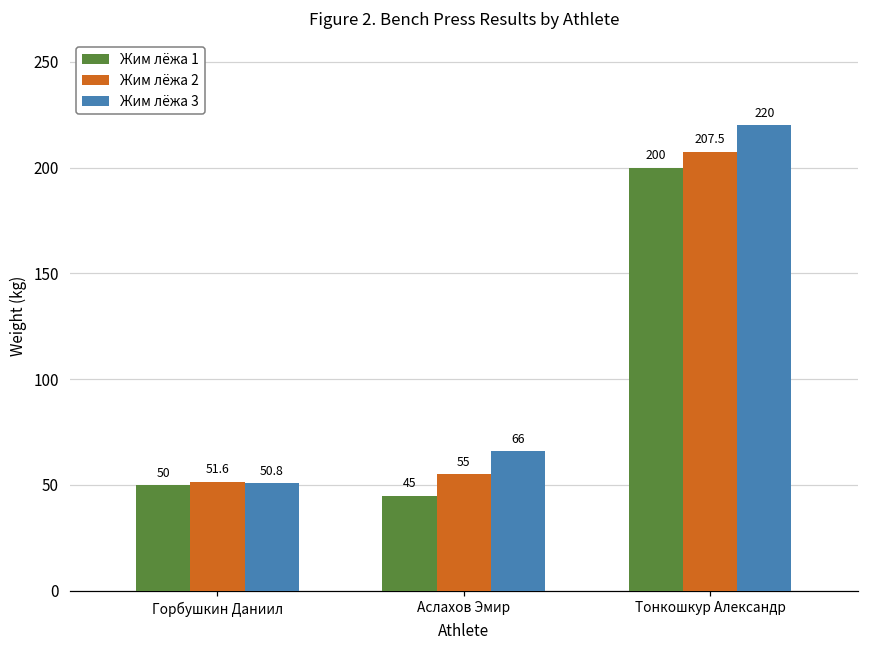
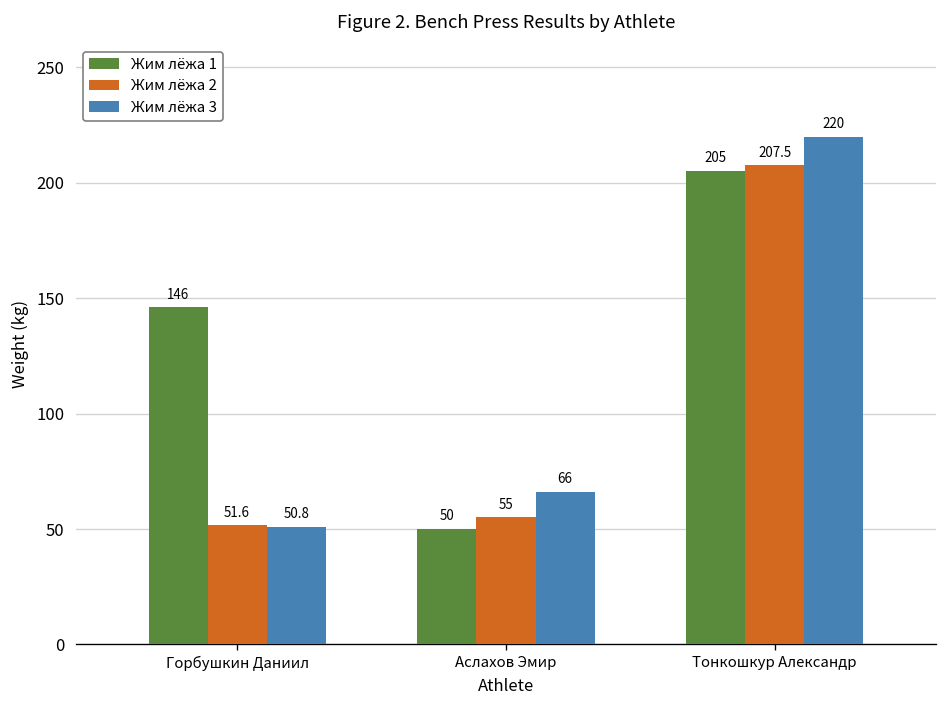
Жим лёжа 1, Горбушкин Даниил: 50 -> 146
Жим лёжа 1, Аслахов Эмир: 45 -> 50
Жим лёжа 1, Тонкошкур Александр: 200 -> 205
